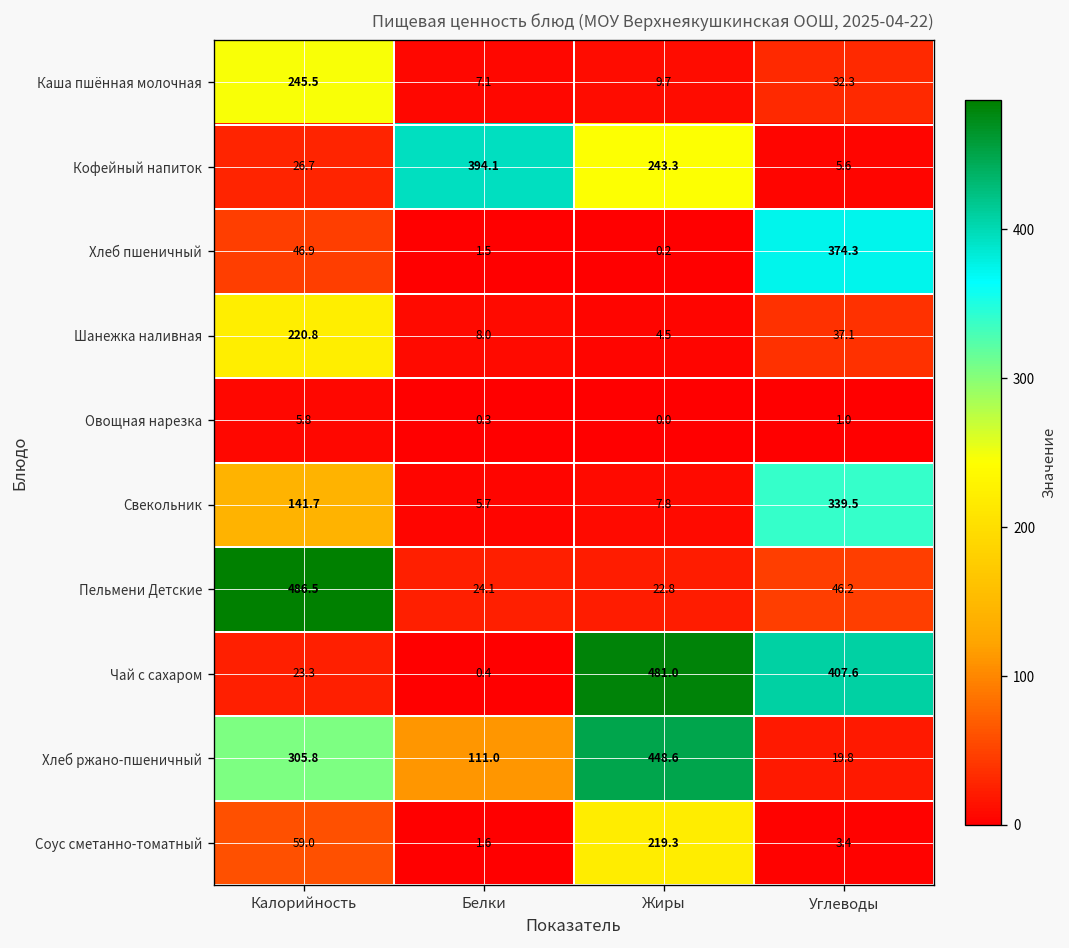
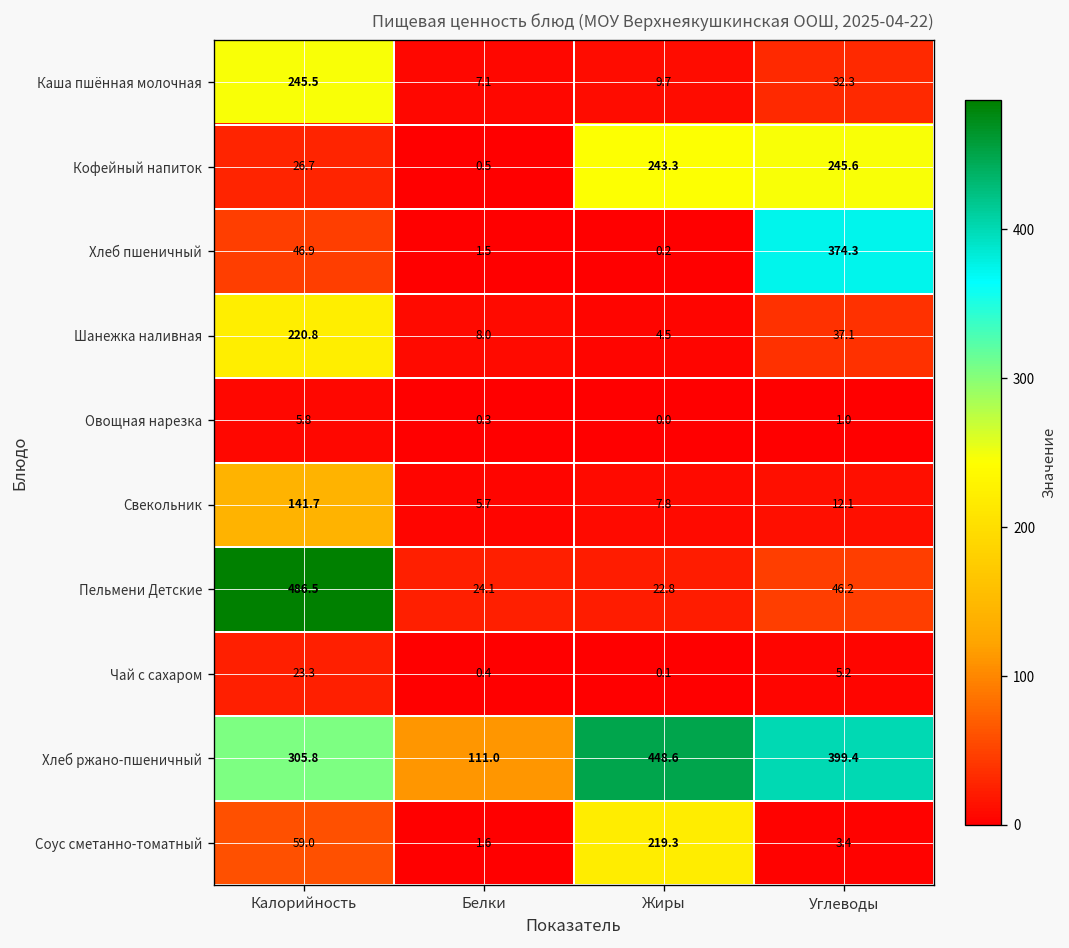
Кофейный напиток, Белки: 394.1 -> 0.5
Кофейный напиток, Углеводы: 5.6 -> 245.6
Свекольник, Углеводы: 339.5 -> 12.1
Чай с сахаром, Жиры: 481.0 -> 0.1
Чай с сахаром, Углеводы: 407.6 -> 5.2
Хлеб ржано-пшеничный, Углеводы: 19.8 -> 399.4
